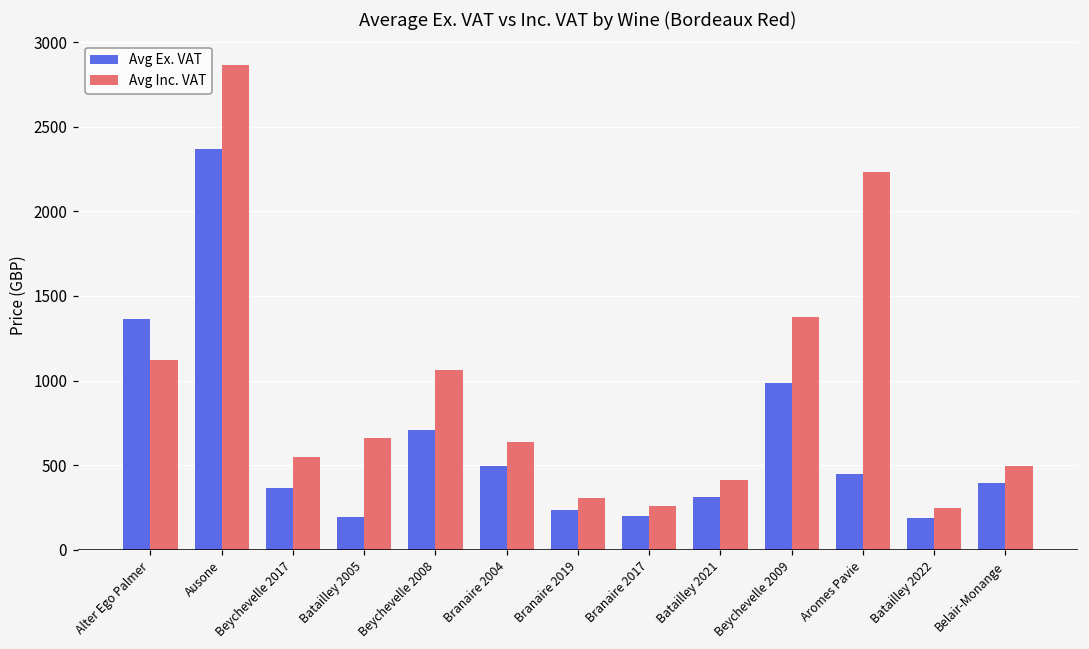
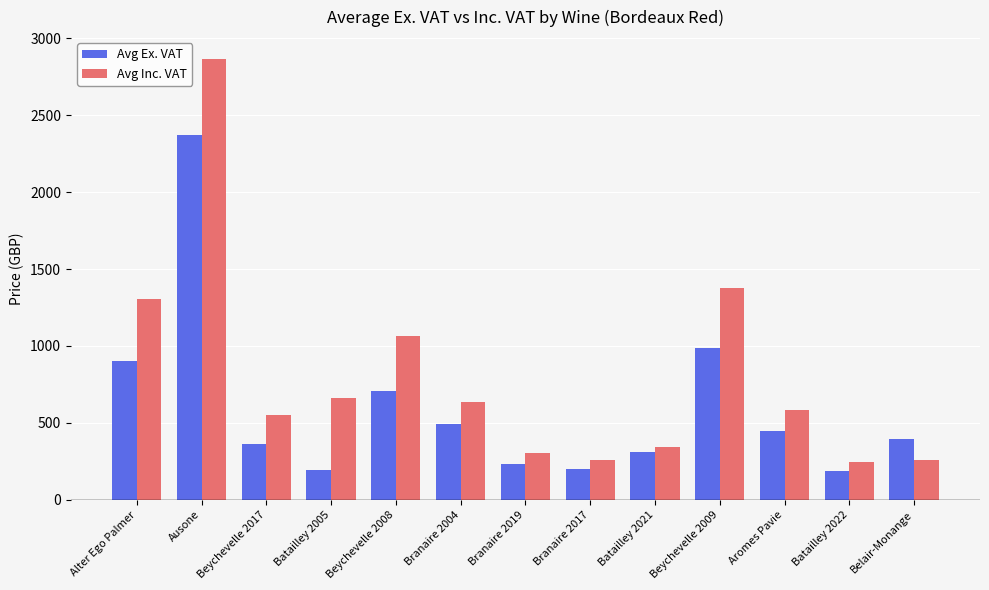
Avg Ex. VAT, Alter Ego Palmer: 1370 -> 900
Avg Inc. VAT, Alter Ego Palmer: 1120 -> 1310
Avg Inc. VAT, Batailley 2021: 410 -> 340
Avg Inc. VAT, Aromes Pavie: 2230 -> 590
Avg Inc. VAT, Belair-Monange: 500 -> 260
